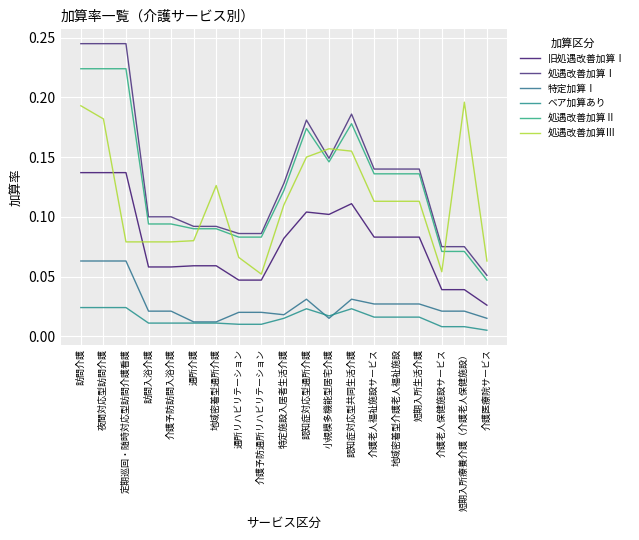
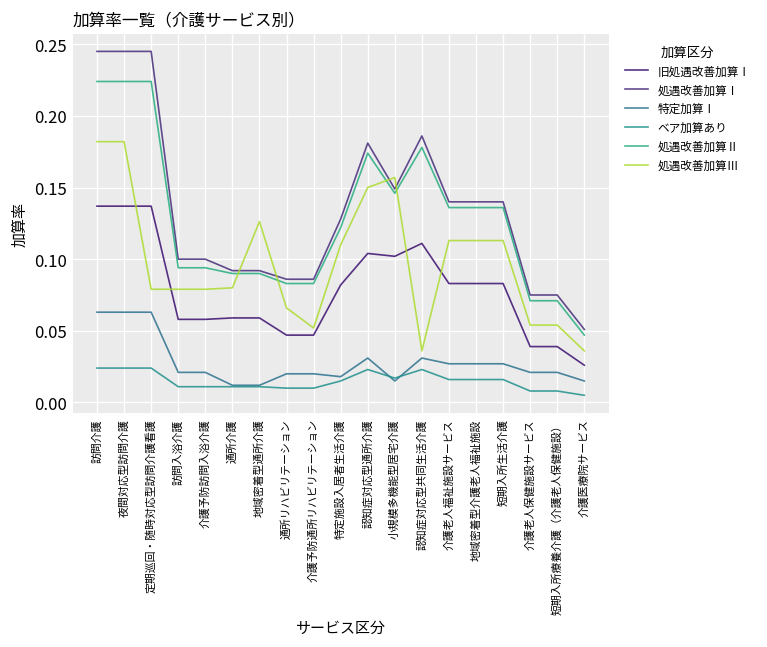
処遇改善加算Ⅲ, 訪問介護: 0.193 -> 0.182
処遇改善加算Ⅲ, 認知症対応型共同生活介護: 0.155 -> 0.036
処遇改善加算Ⅲ, 短期入所療養介護（介護老人保健施設）: 0.196 -> 0.054
処遇改善加算Ⅲ, 介護医療院サービス: 0.063 -> 0.036
